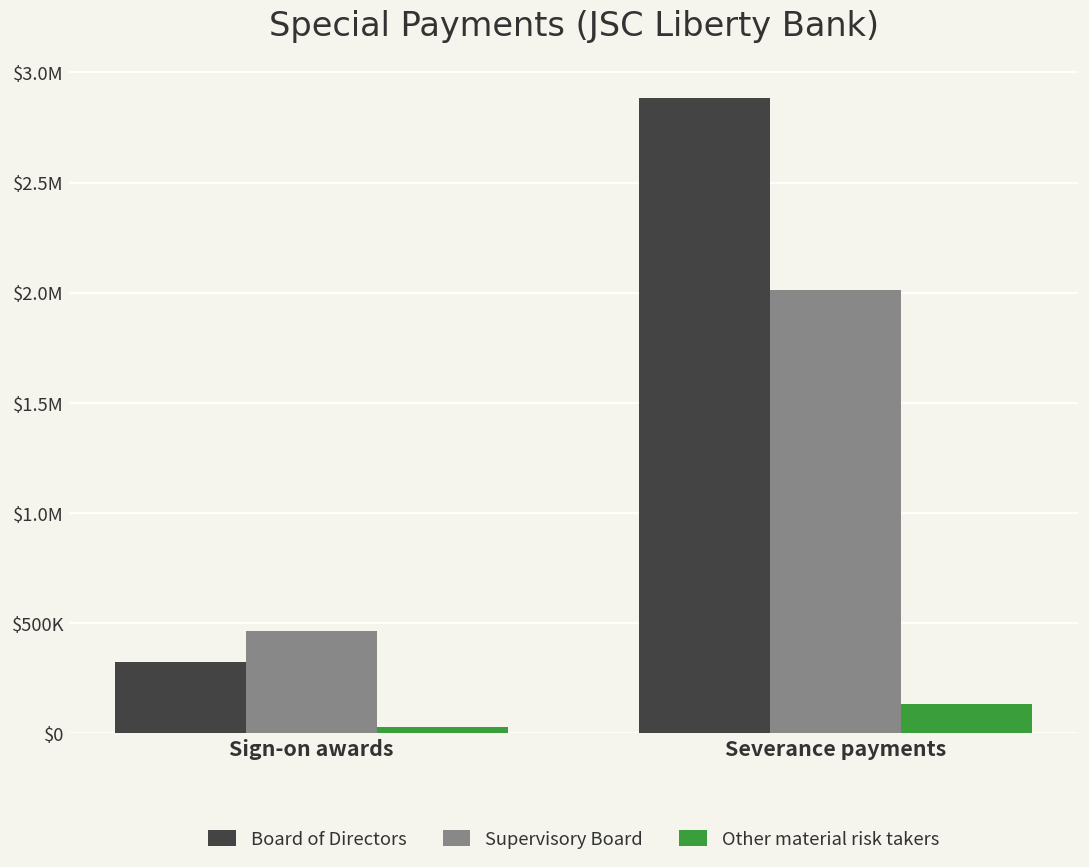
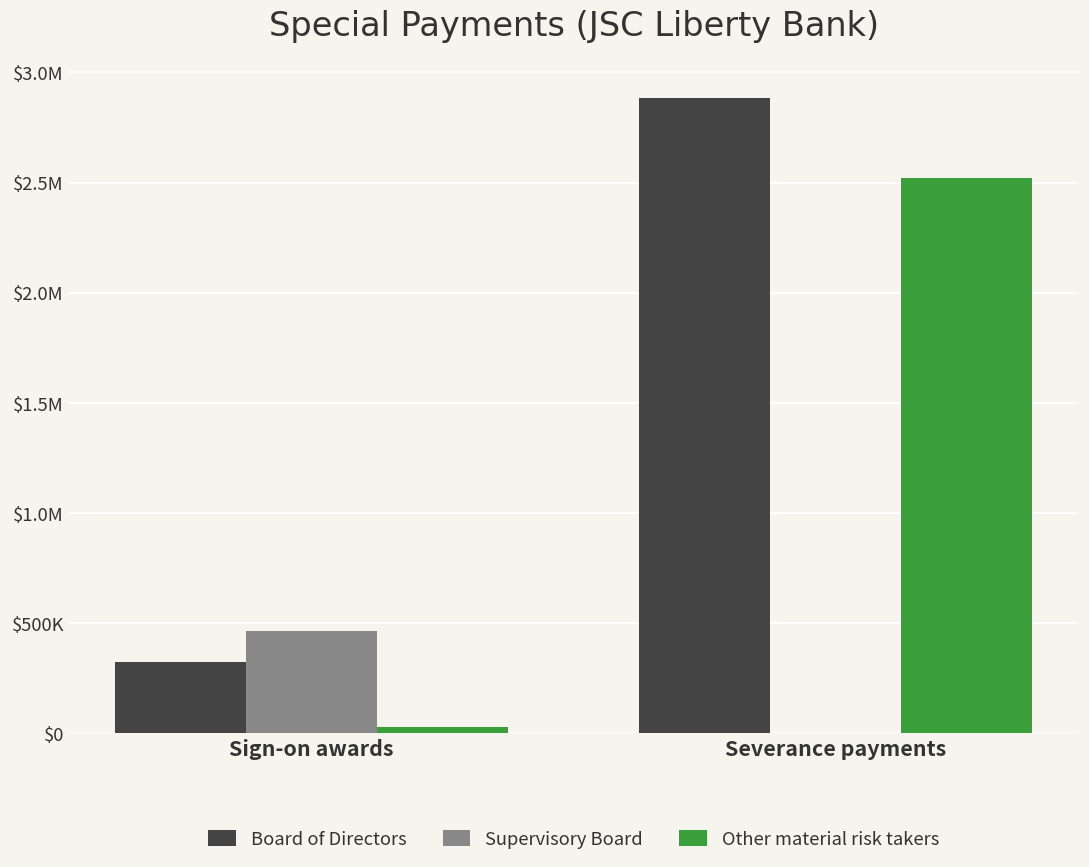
Supervisory Board, Severance payments: $2010000 -> $0
Other material risk takers, Severance payments: $130000 -> $2520000
